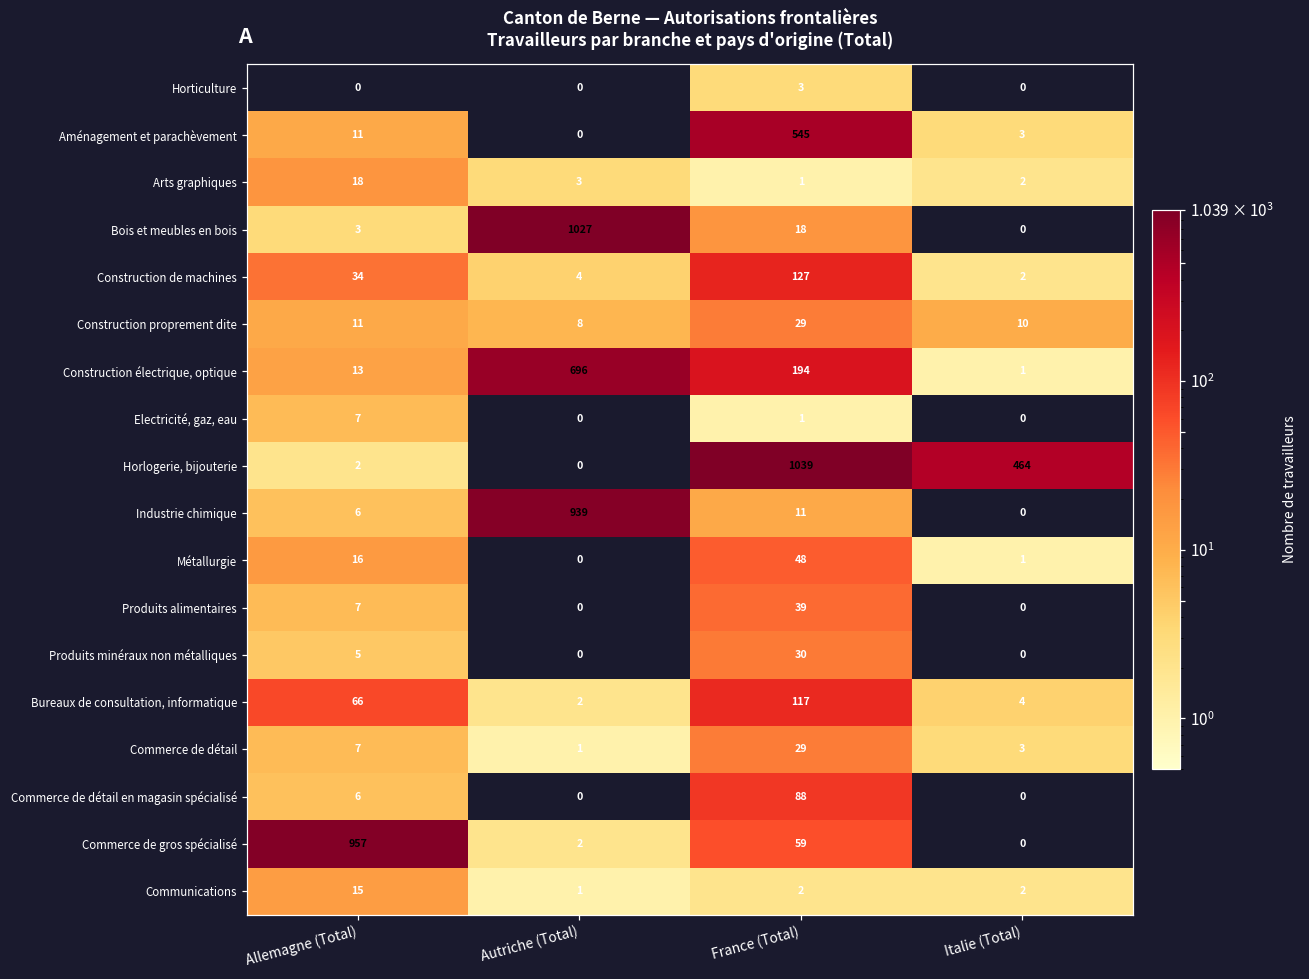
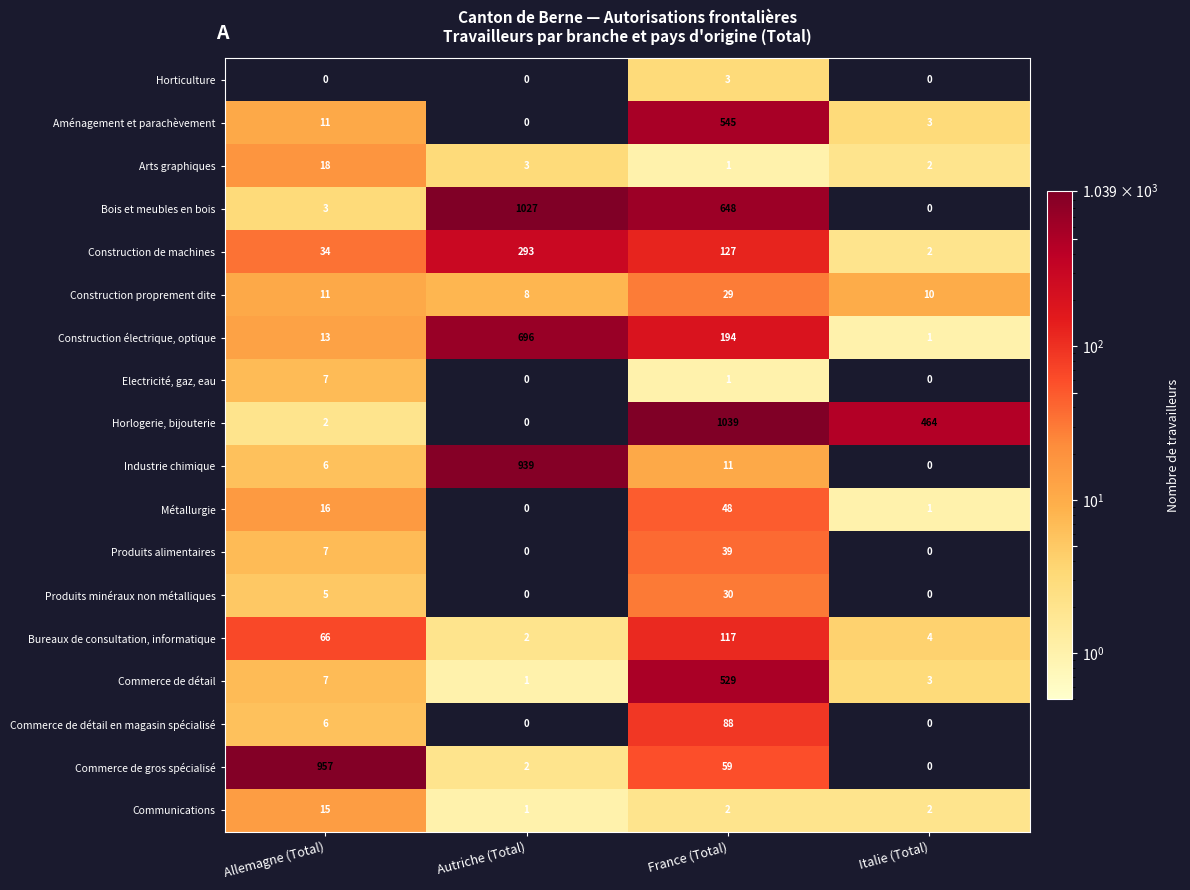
Bois et meubles en bois, France (Total): 18 -> 648
Construction de machines, Autriche (Total): 4 -> 293
Commerce de détail, France (Total): 29 -> 529
